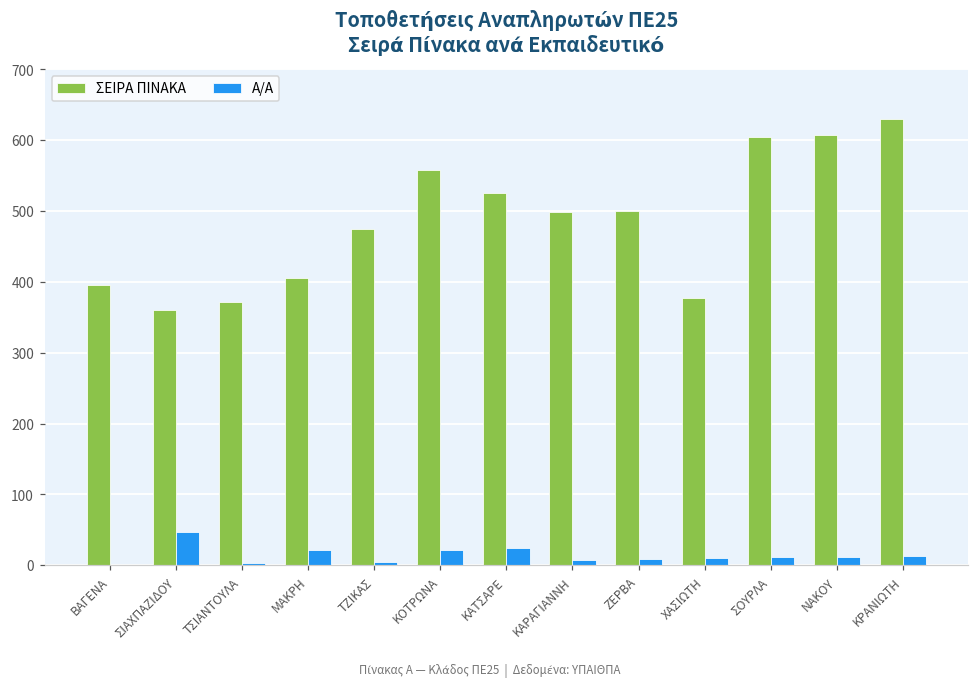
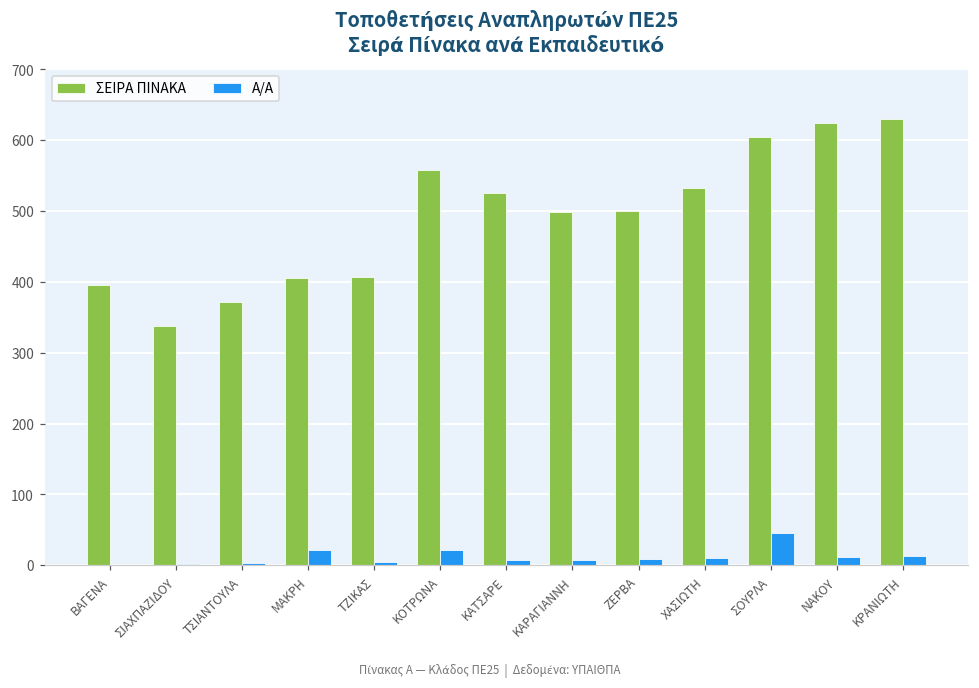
ΣΕΙΡΑ ΠΙΝΑΚΑ, ΣΙΑΧΠΑΖΙΔΟΥ: 360 -> 340
Α/Α, ΣΙΑΧΠΑΖΙΔΟΥ: 50 -> 0
ΣΕΙΡΑ ΠΙΝΑΚΑ, ΤΖΙΚΑΣ: 480 -> 410
Α/Α, ΚΑΤΣΑΡΕ: 20 -> 10
ΣΕΙΡΑ ΠΙΝΑΚΑ, ΧΑΣΙΩΤΗ: 380 -> 530
Α/Α, ΣΟΥΡΛΑ: 10 -> 50
ΣΕΙΡΑ ΠΙΝΑΚΑ, ΝΑΚΟΥ: 610 -> 630
